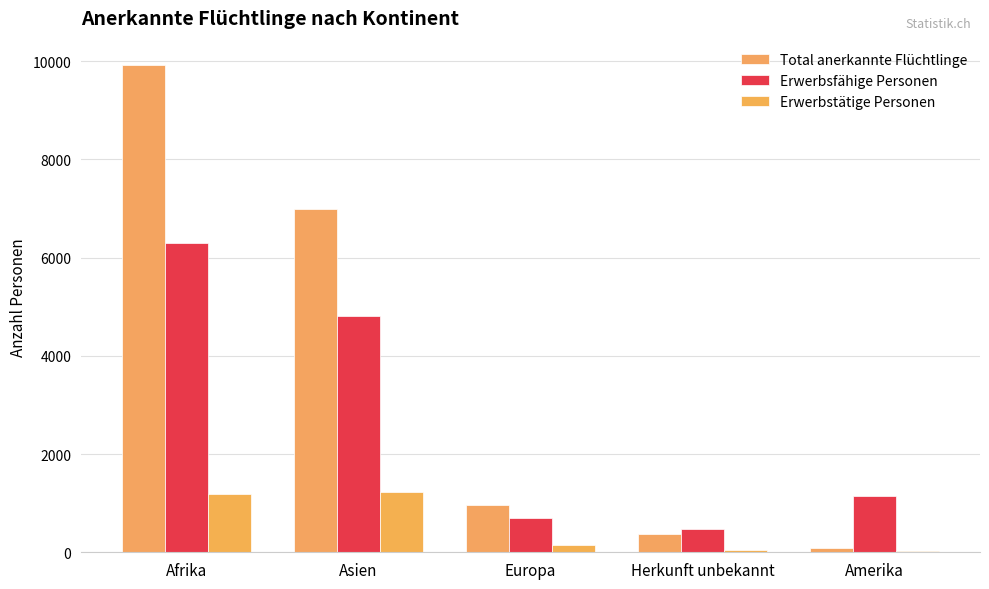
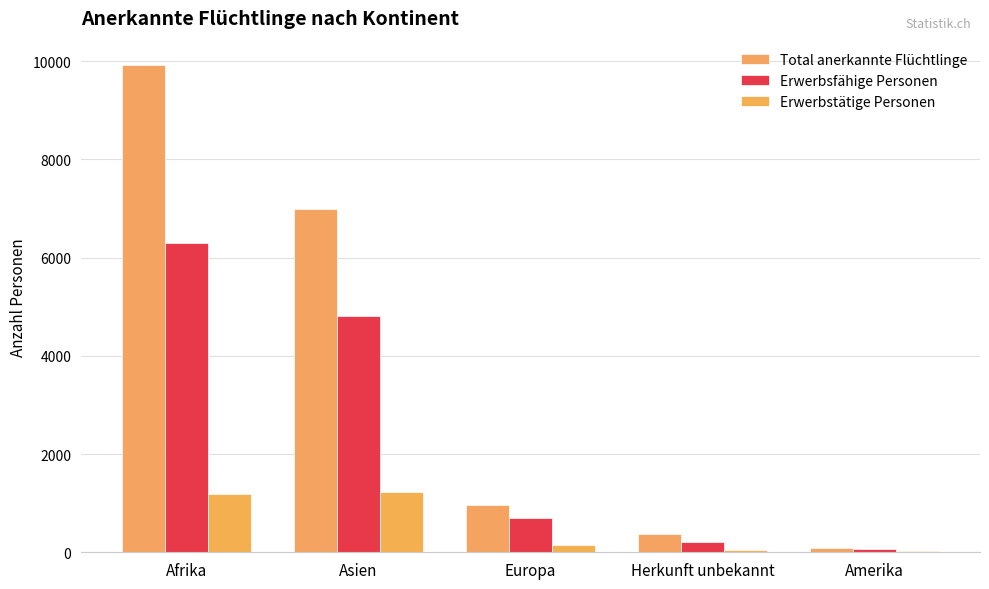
Erwerbsfähige Personen, Herkunft unbekannt: 500 -> 200
Erwerbsfähige Personen, Amerika: 1100 -> 100
